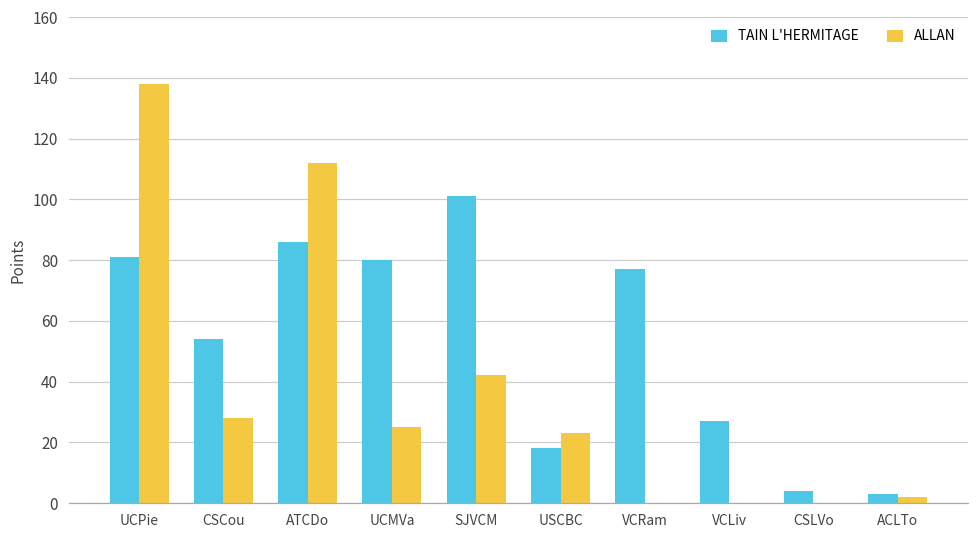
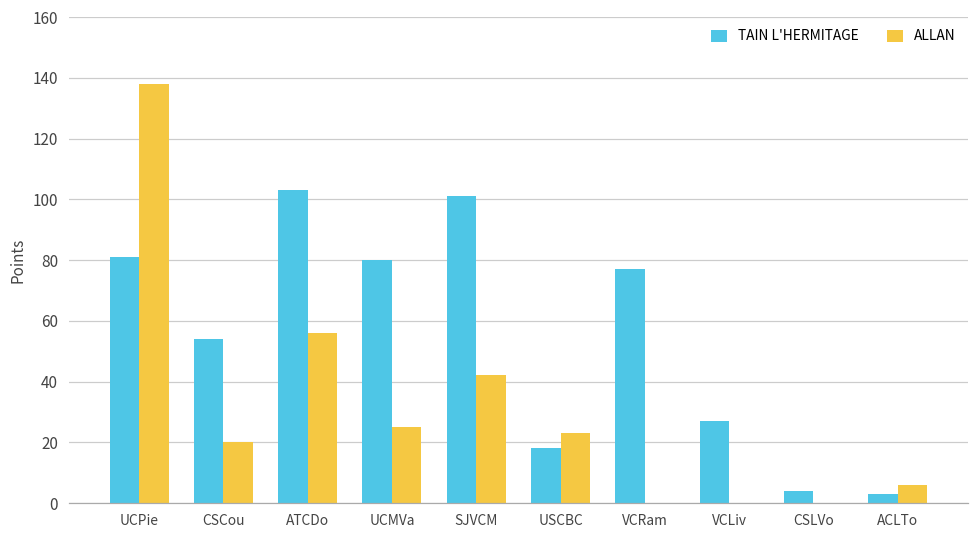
ALLAN, CSCou: 28 -> 20
TAIN L'HERMITAGE, ATCDo: 86 -> 103
ALLAN, ATCDo: 112 -> 56
ALLAN, ACLTo: 2 -> 6
